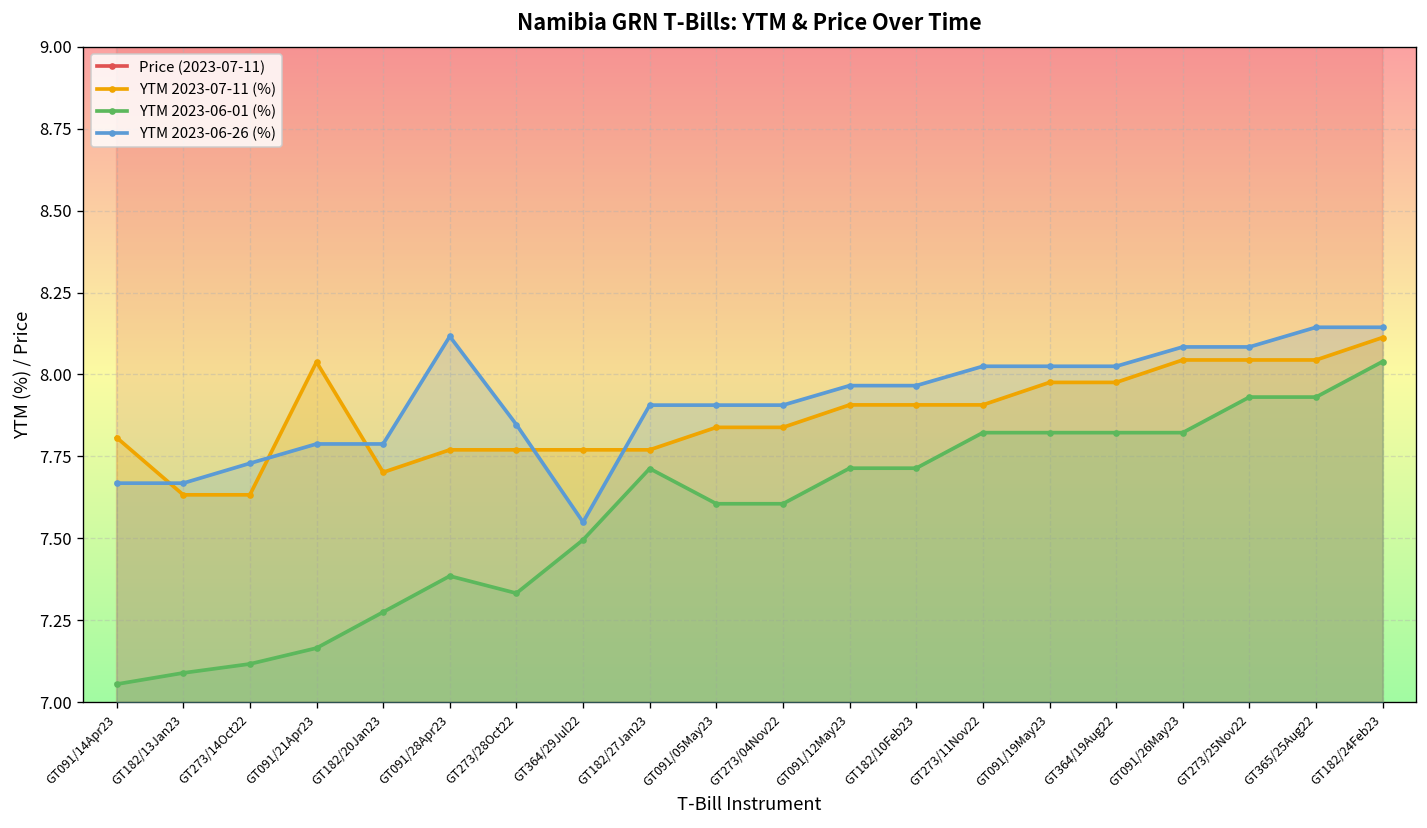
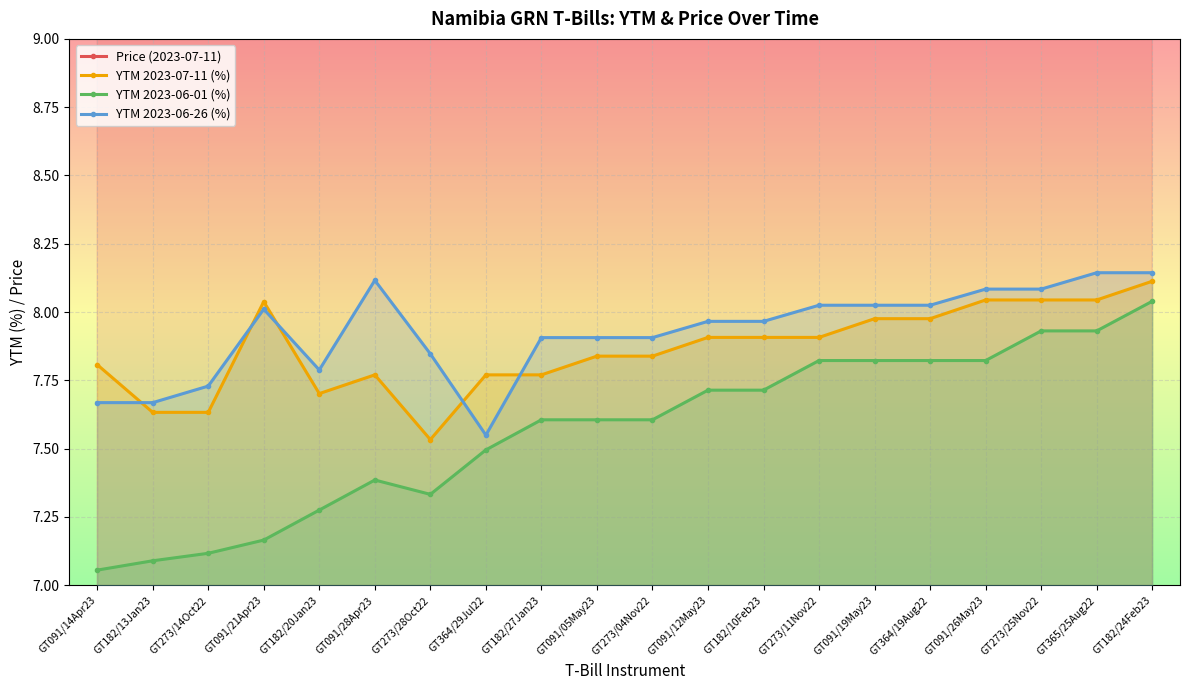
YTM 2023-06-26 (%), GT091/21Apr23: 7.79 -> 8.01
YTM 2023-07-11 (%), GT273/28Oct22: 7.77 -> 7.53
YTM 2023-06-01 (%), GT182/27Jan23: 7.71 -> 7.61
